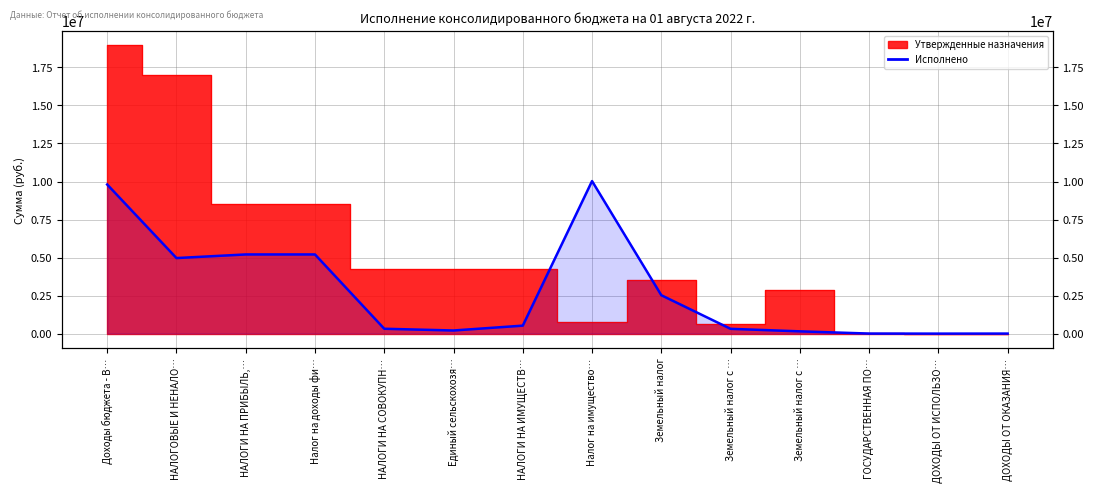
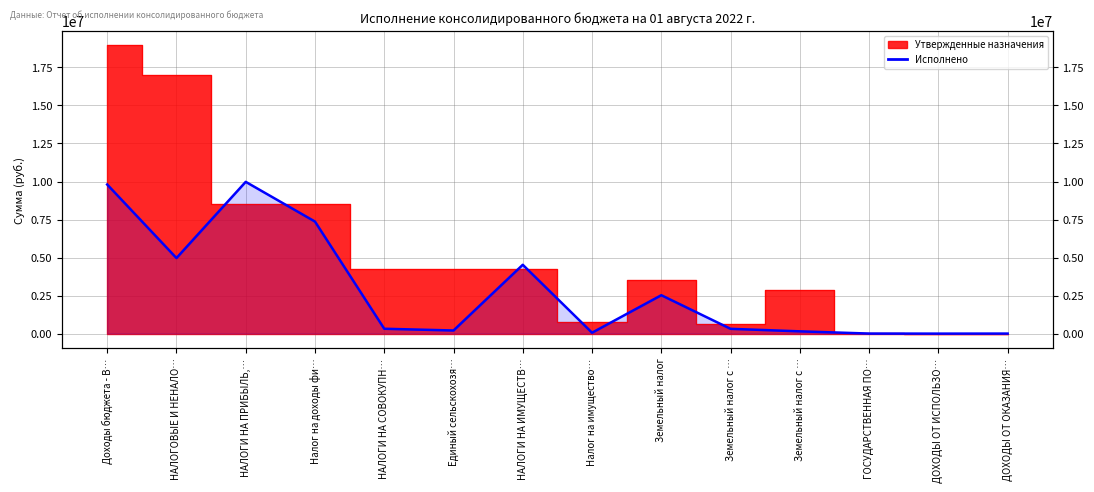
Исполнено, НАЛОГИ НА ПРИБЫЛЬ,…: 5200000 -> 10000000
Исполнено, Налог на доходы фи…: 5200000 -> 7400000
Исполнено, НАЛОГИ НА ИМУЩЕСТВ…: 500000 -> 4500000
Исполнено, Налог на имущество…: 10000000 -> 100000
